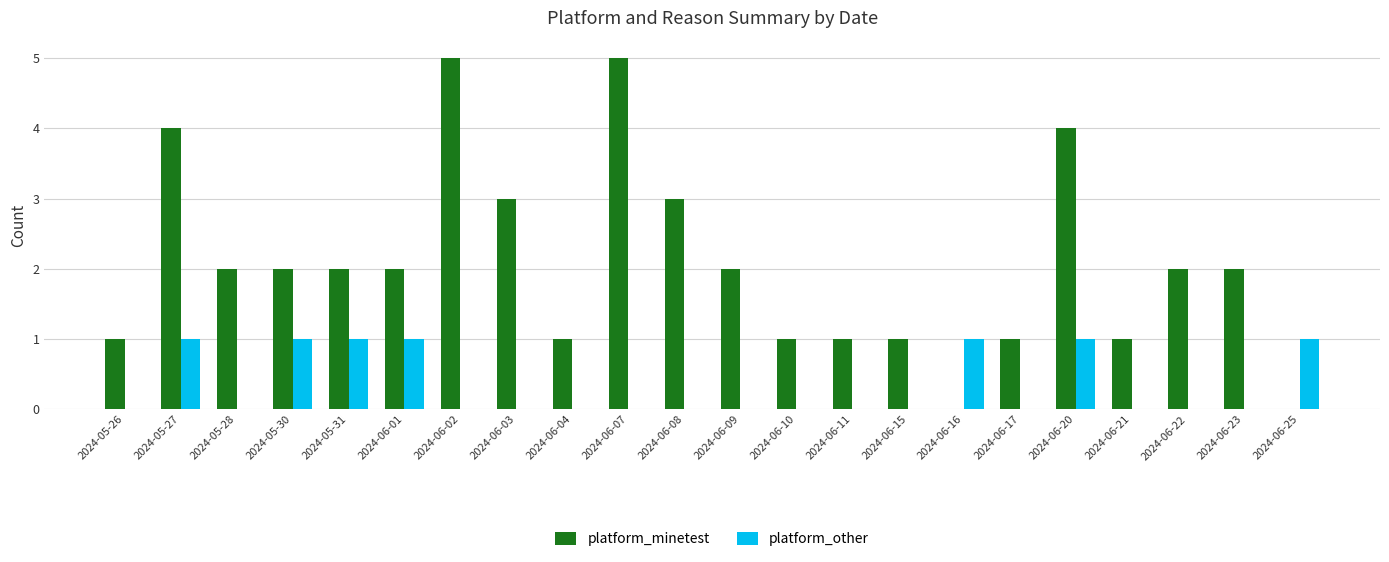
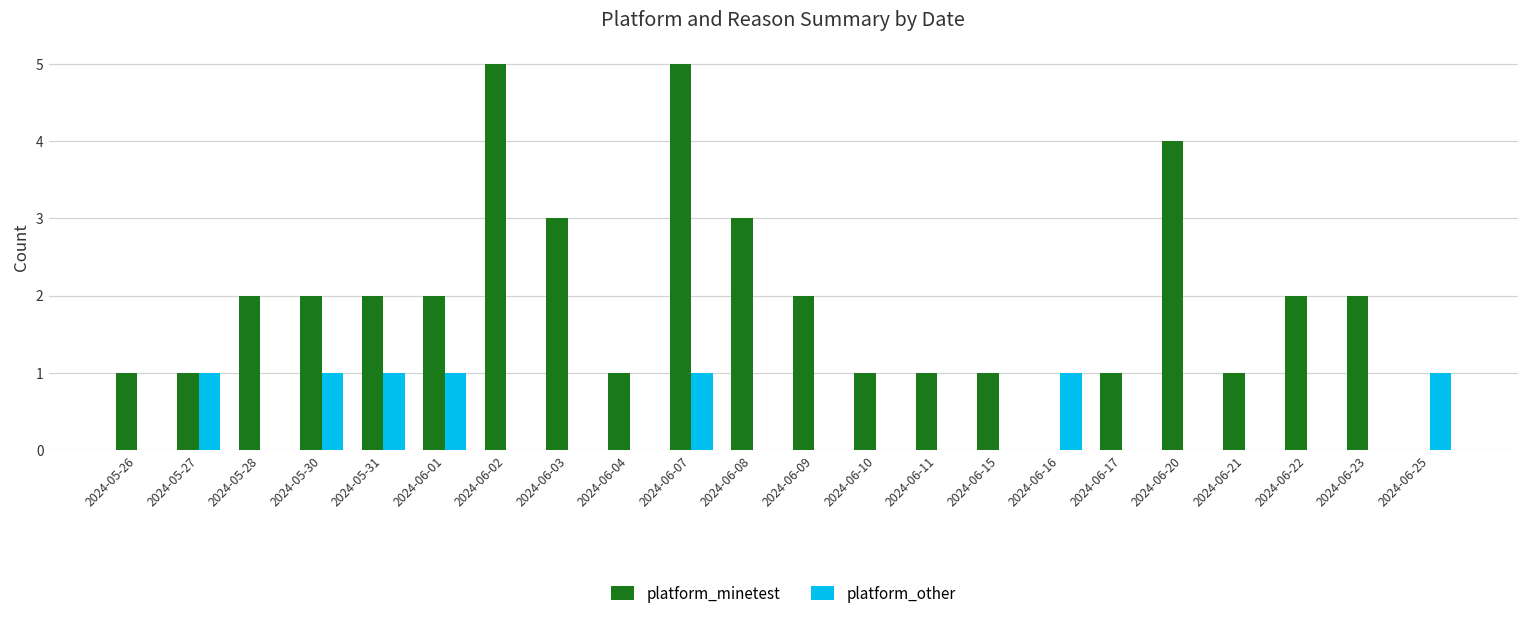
platform_minetest, 2024-05-27: 4 -> 1
platform_other, 2024-06-07: 0 -> 1
platform_other, 2024-06-20: 1 -> 0
